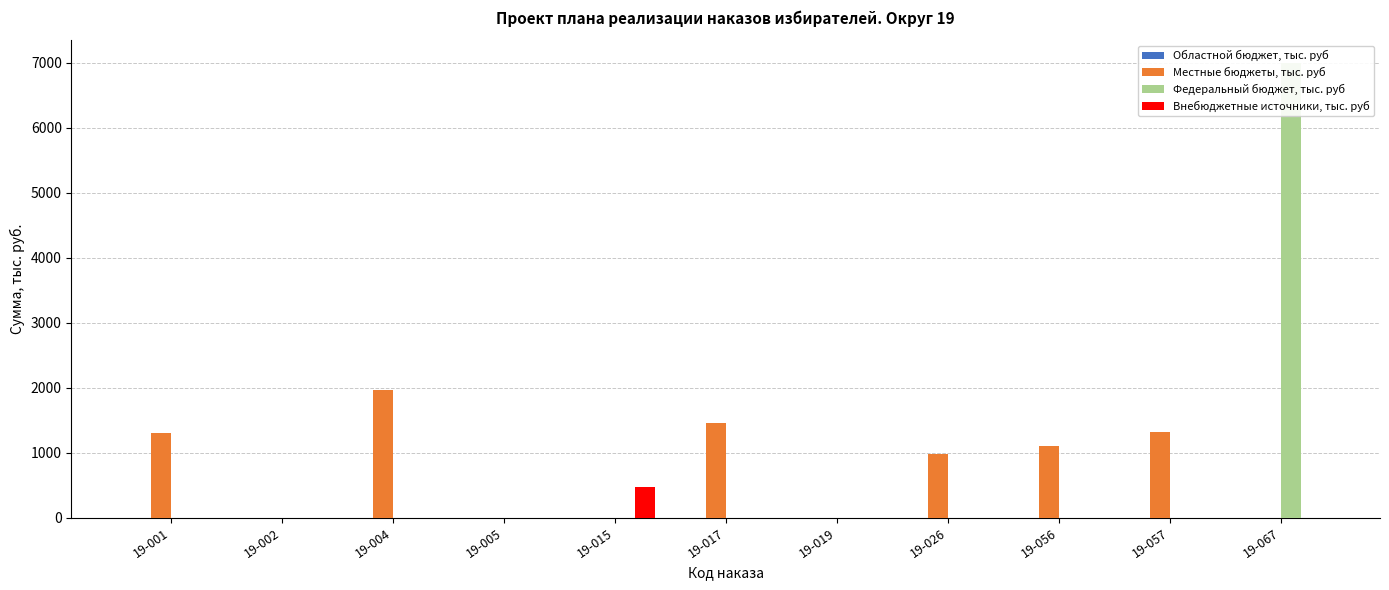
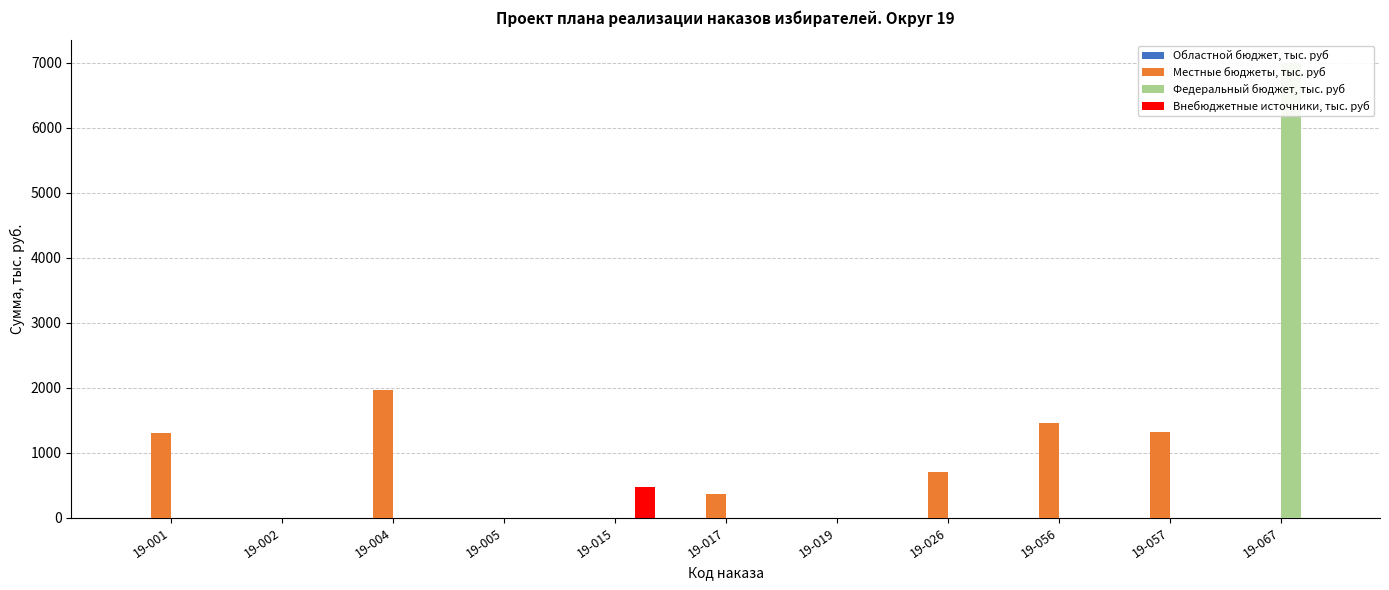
Местные бюджеты, тыс. руб, 19-017: 1500 -> 400
Местные бюджеты, тыс. руб, 19-026: 1000 -> 700
Местные бюджеты, тыс. руб, 19-056: 1100 -> 1500
